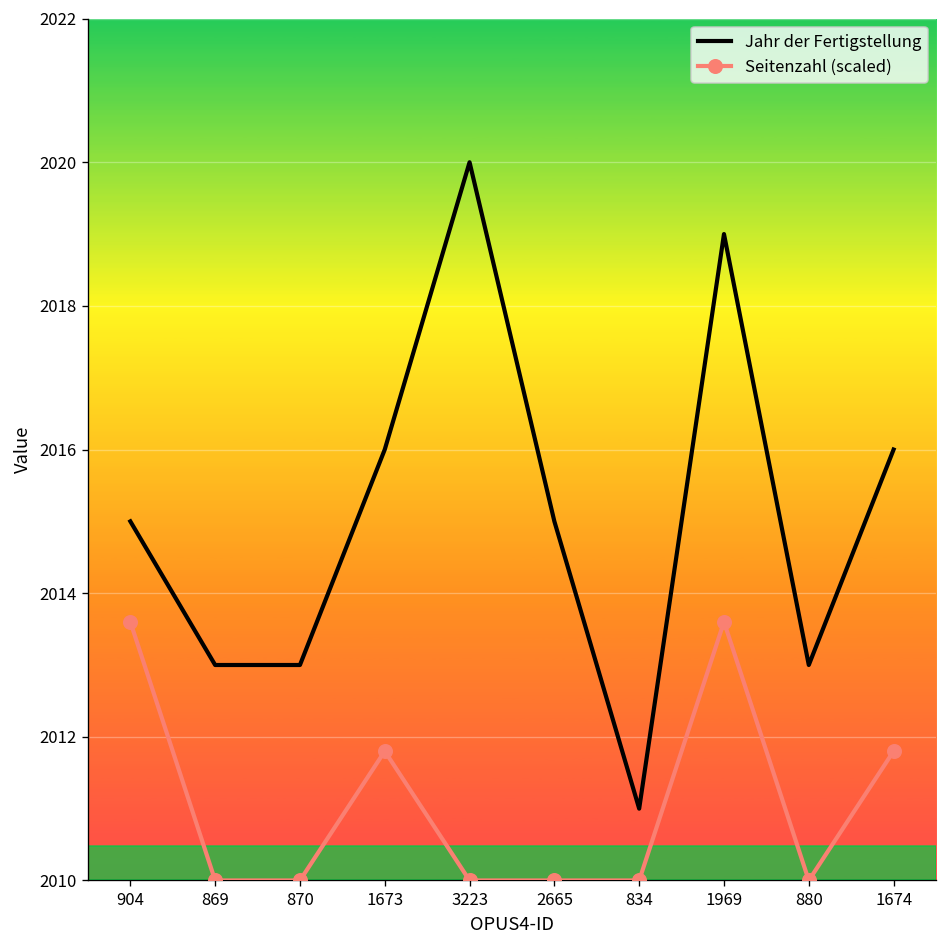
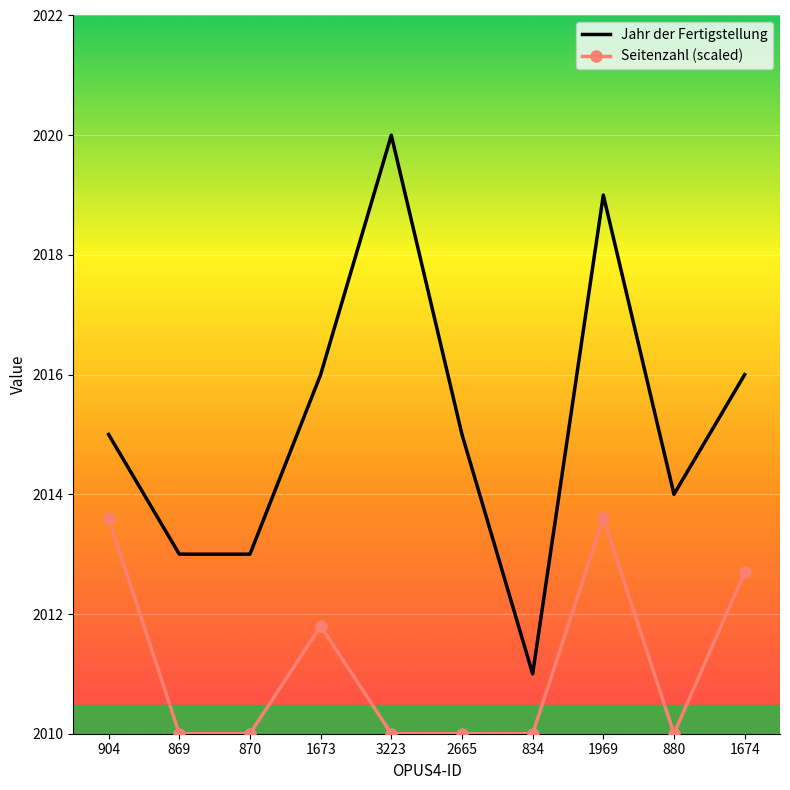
Jahr der Fertigstellung, 880: 2013 -> 2014
Seitenzahl (scaled), 1674: 2011.8 -> 2012.7
